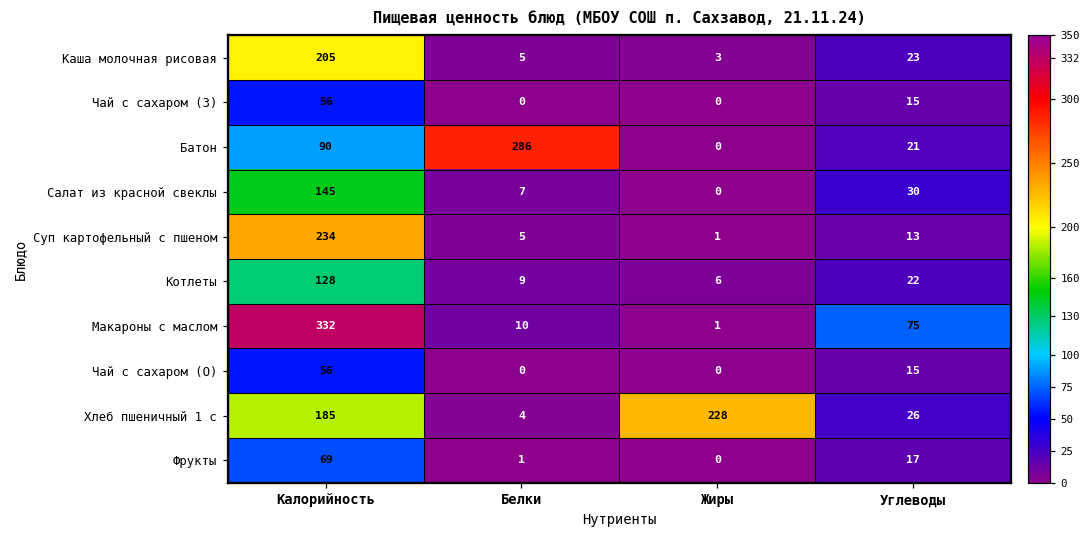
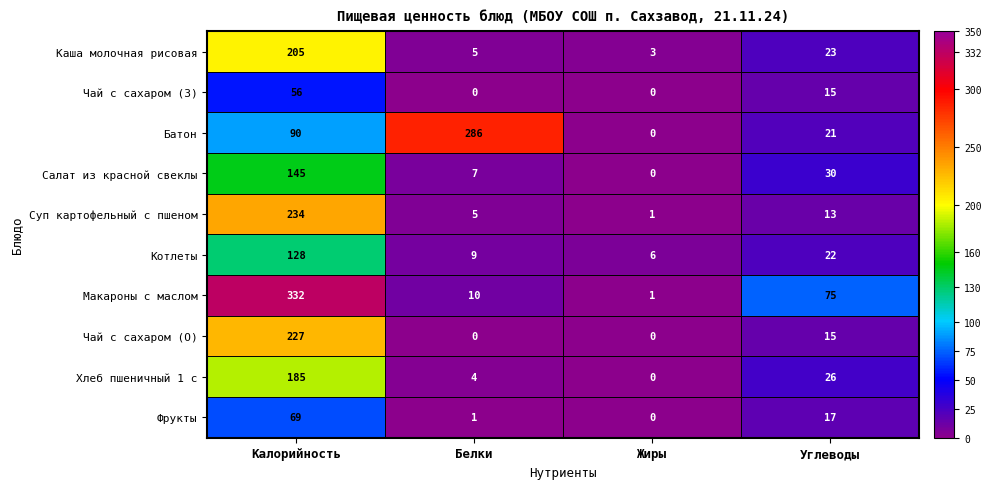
Чай с сахаром (О), Калорийность: 56 -> 227
Хлеб пшеничный 1 с, Жиры: 228 -> 0
